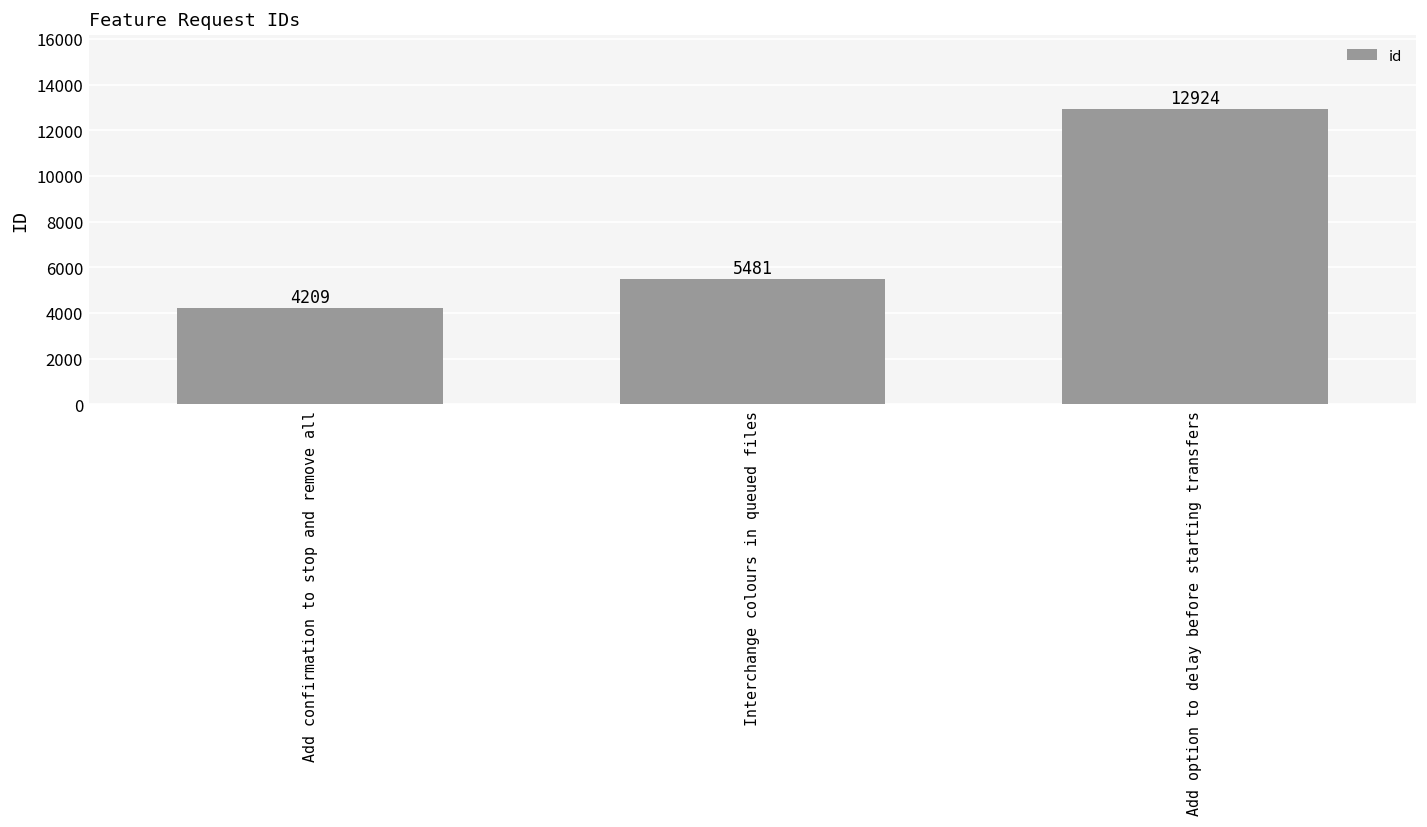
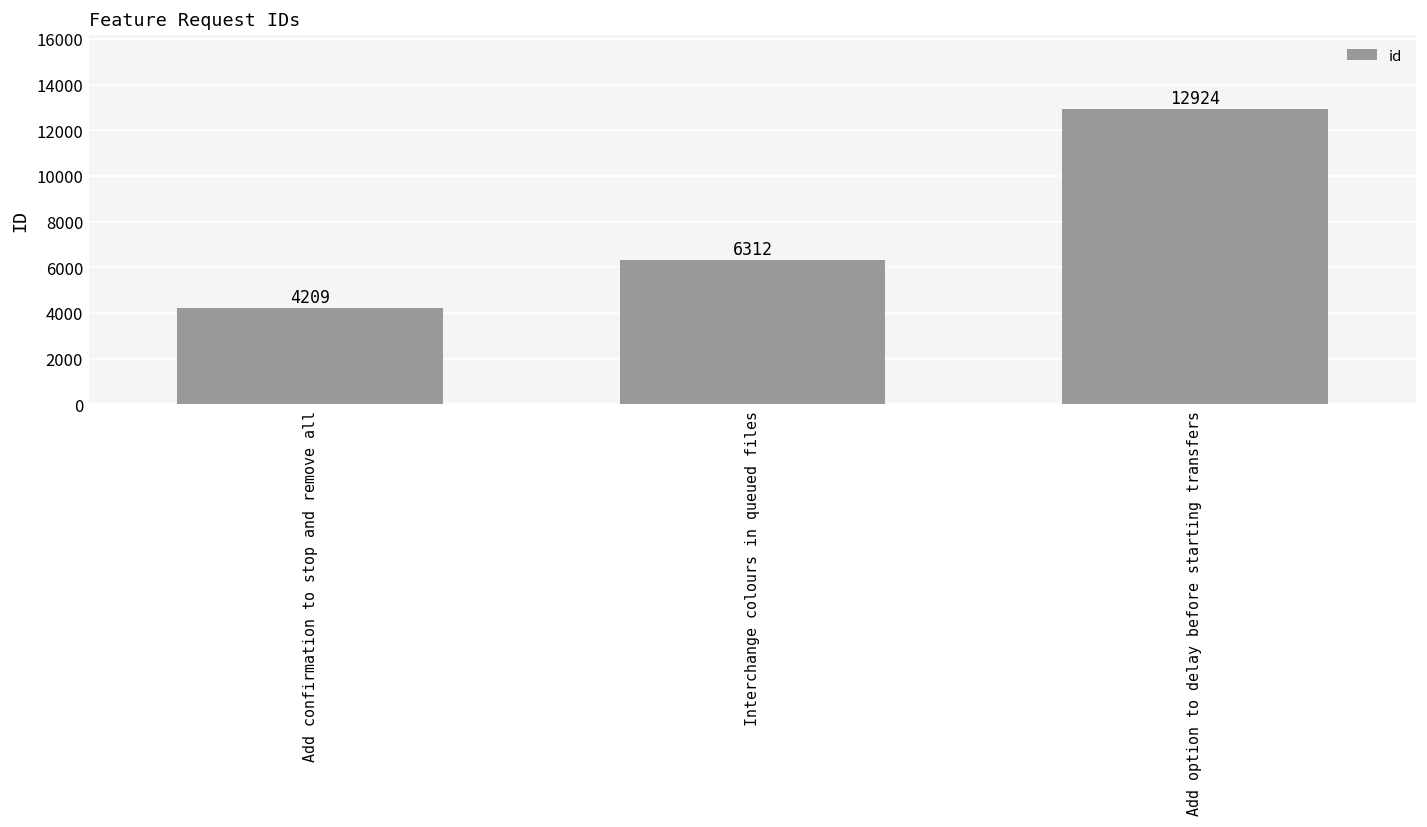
Interchange colours in queued files: 5481 -> 6312
